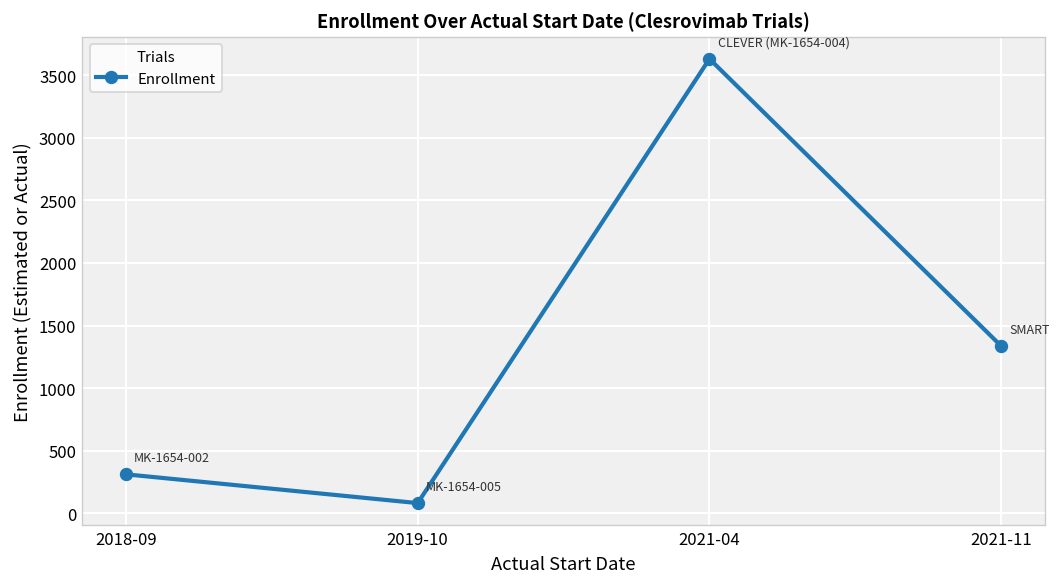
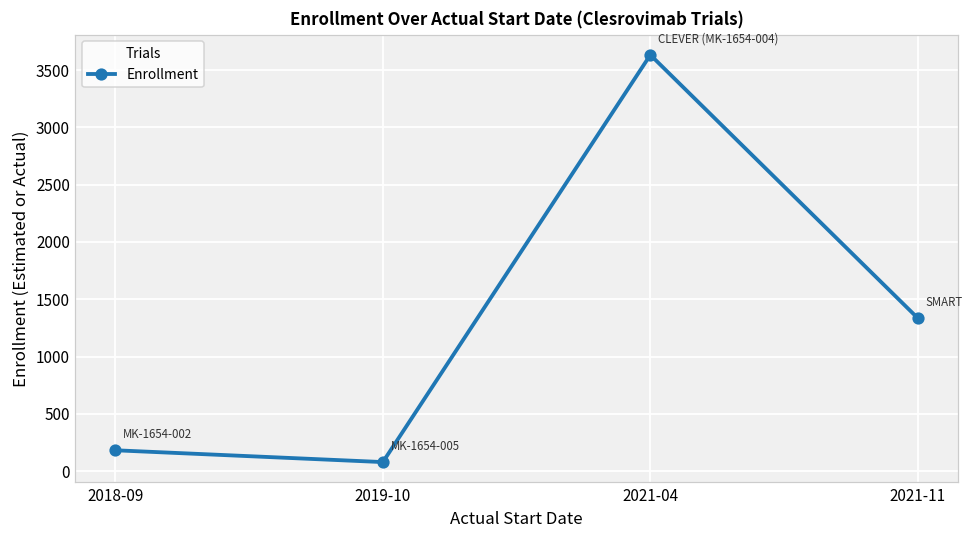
2018-09: 310 -> 180
